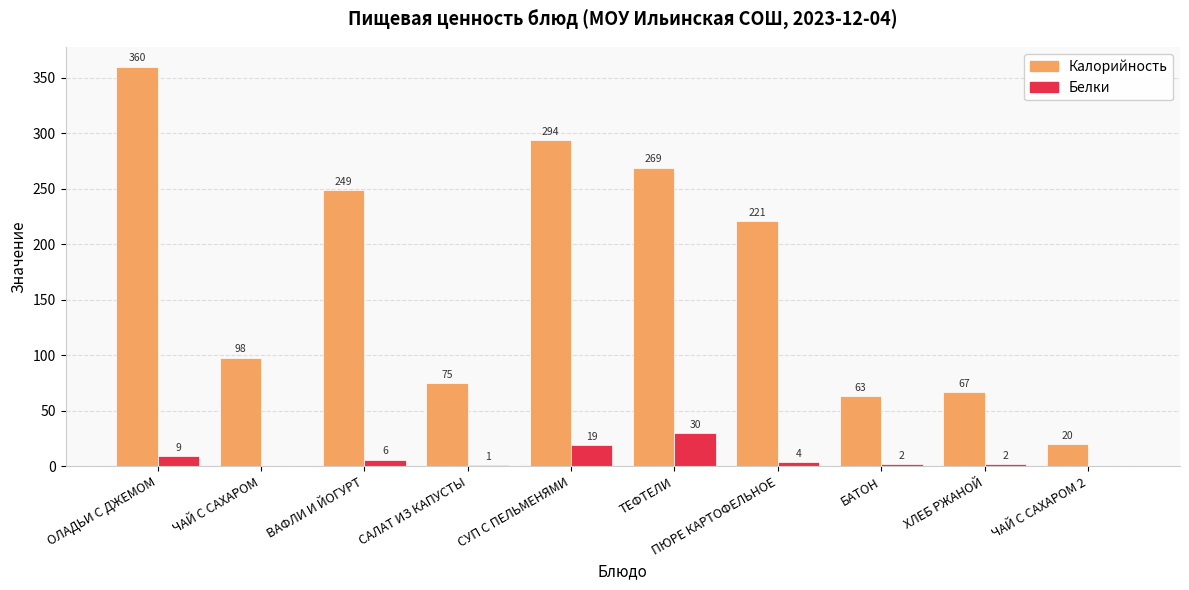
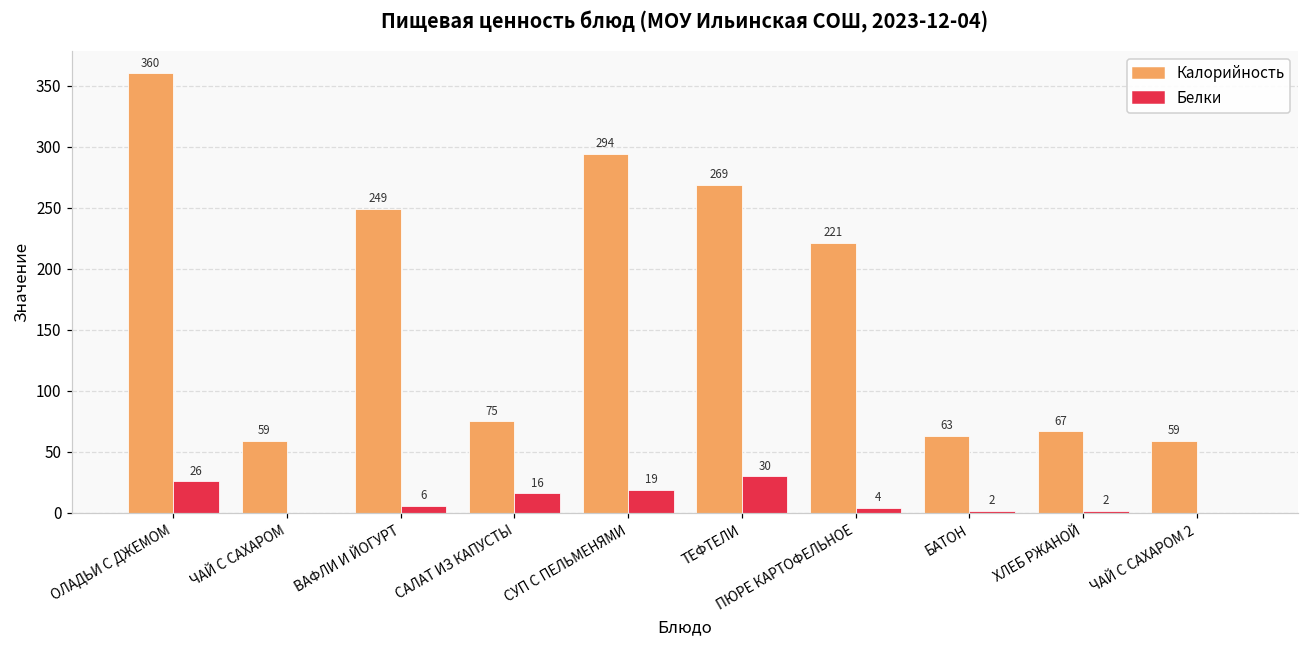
Белки, ОЛАДЬИ С ДЖЕМОМ: 9 -> 26
Калорийность, ЧАЙ С САХАРОМ: 98 -> 59
Белки, САЛАТ ИЗ КАПУСТЫ: 1 -> 16
Калорийность, ЧАЙ С САХАРОМ 2: 20 -> 59
